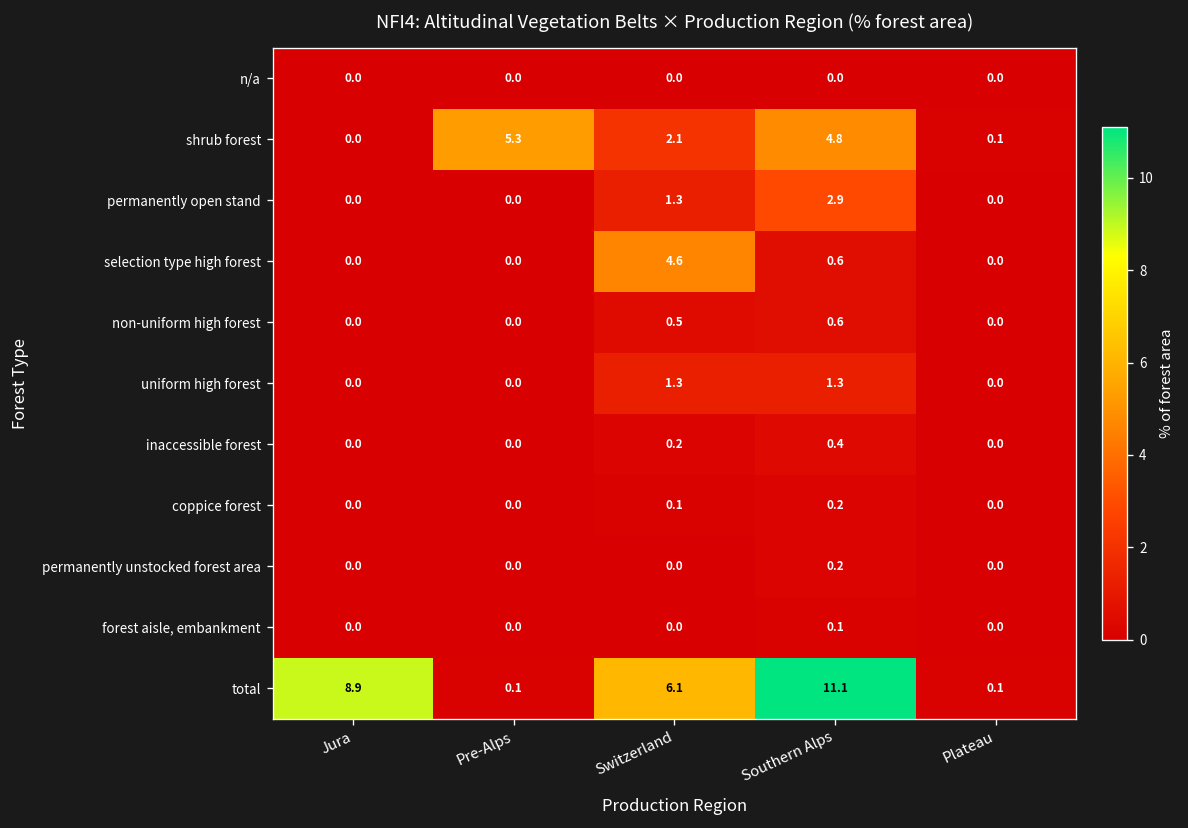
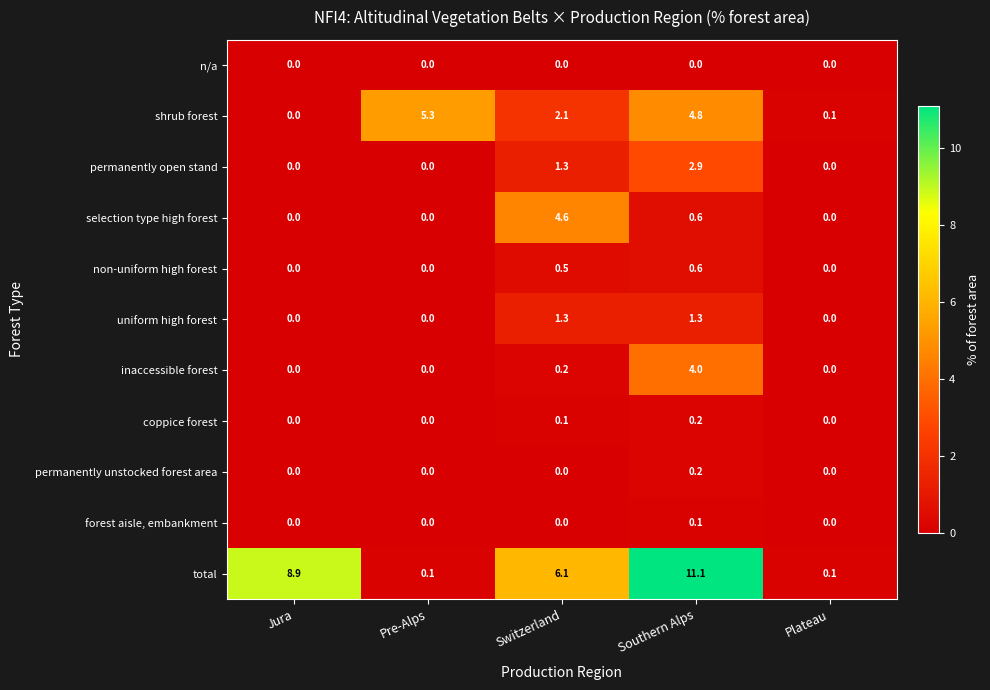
inaccessible forest, Southern Alps: 0.4 -> 4.0
